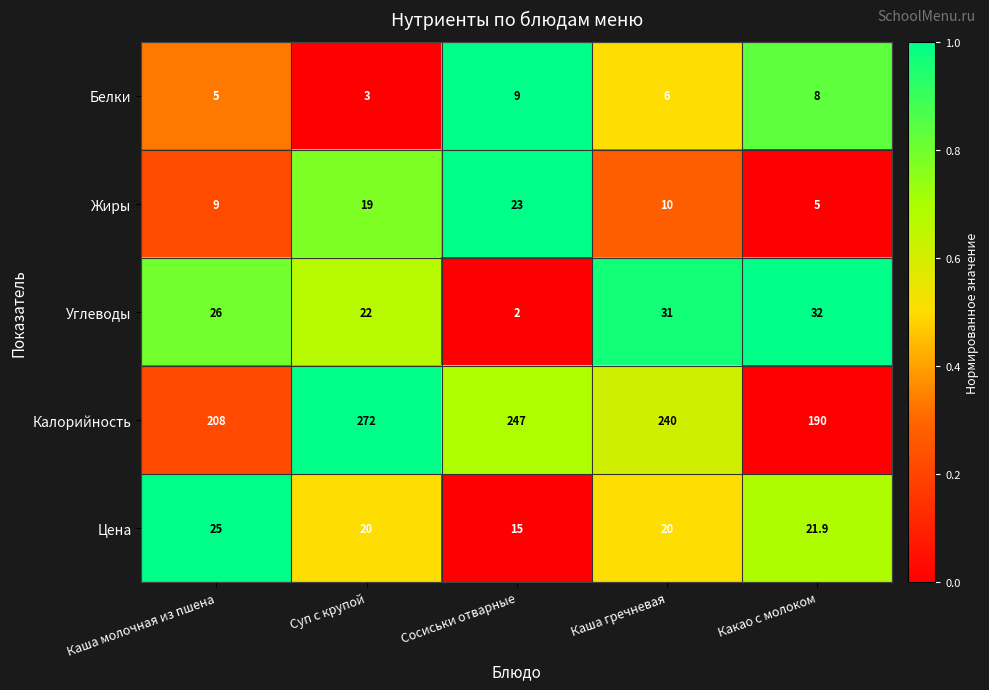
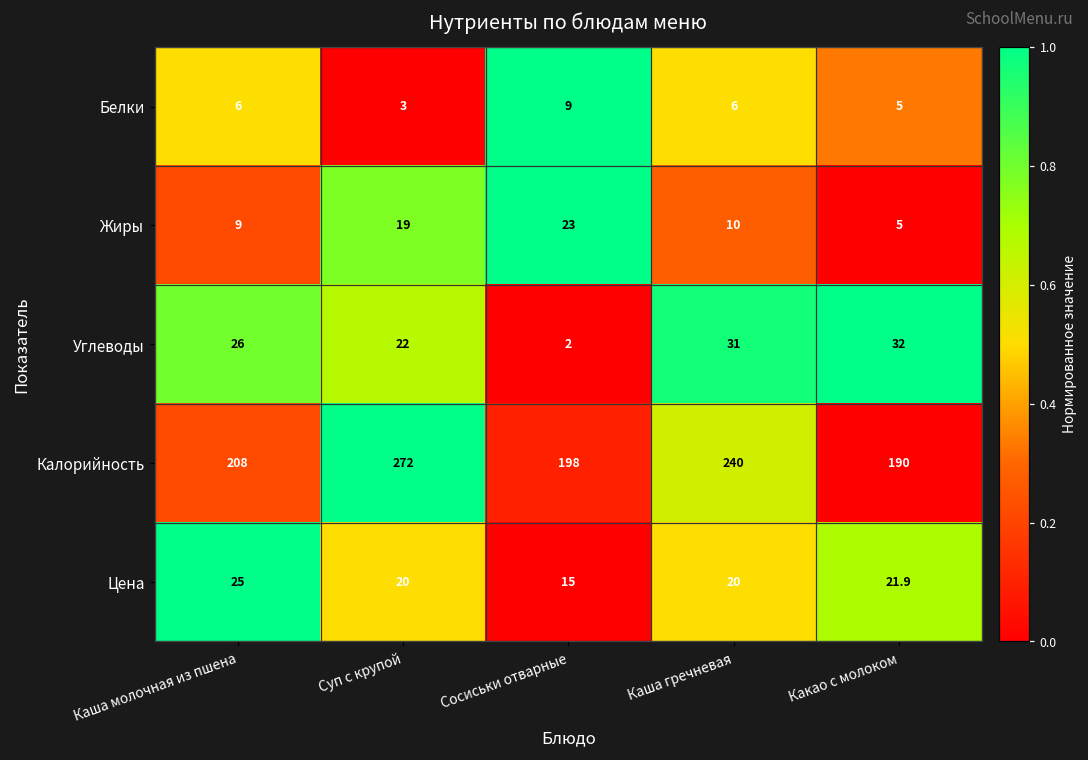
Белки, Каша молочная из пшена: 5 -> 6
Белки, Какао с молоком: 8 -> 5
Калорийность, Сосиськи отварные: 247 -> 198
